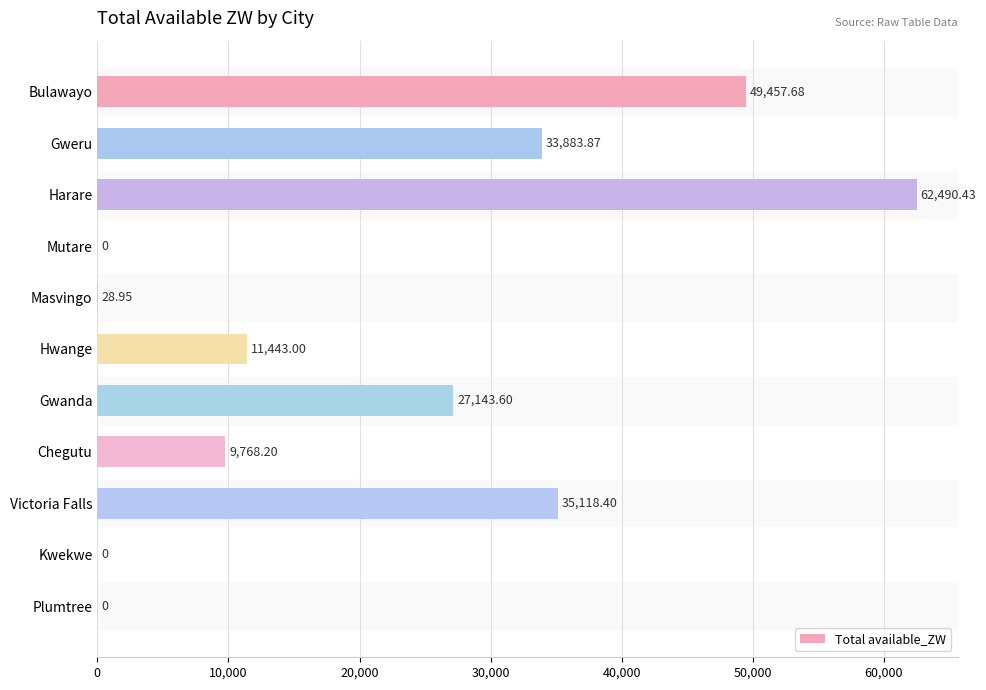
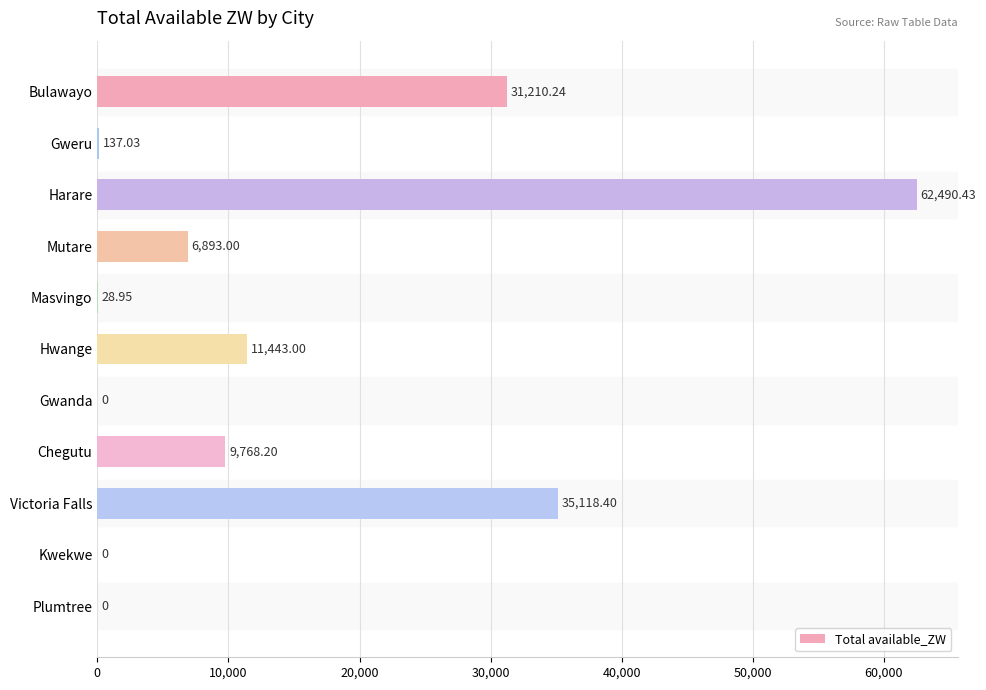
Bulawayo: 49,457.68 -> 31,210.24
Gweru: 33,883.87 -> 137.03
Mutare: 0 -> 6,893.00
Gwanda: 27,143.60 -> 0
